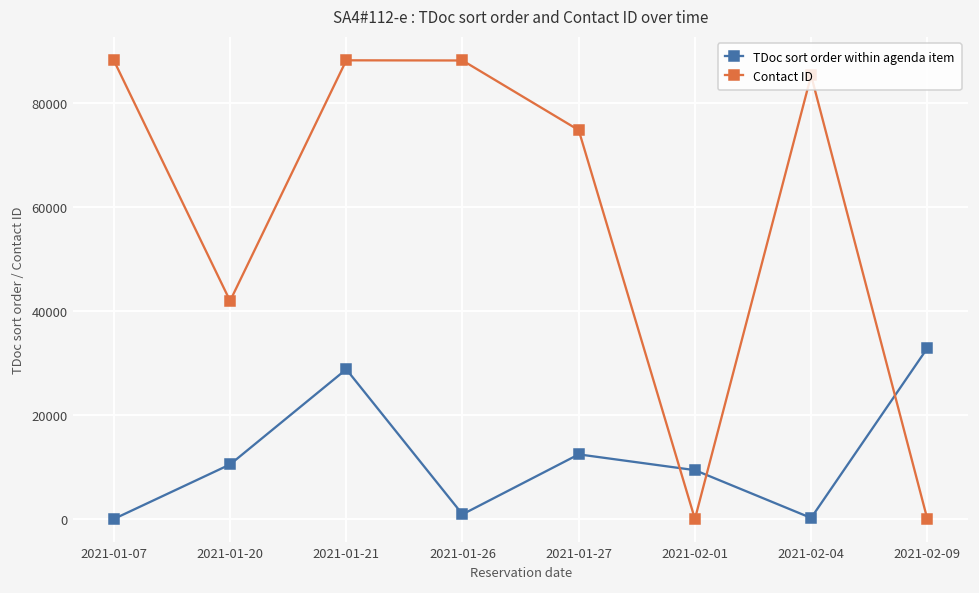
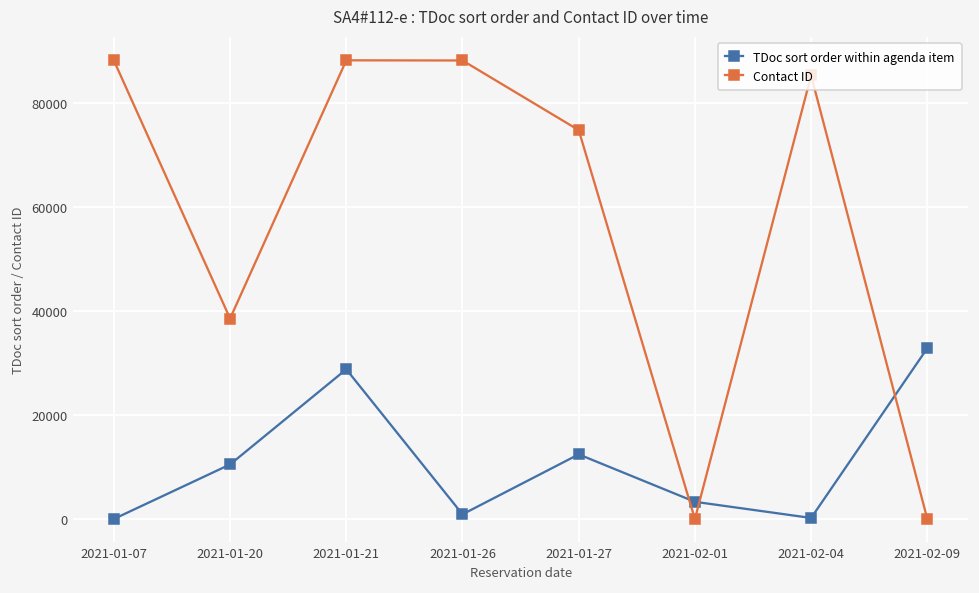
Contact ID, 2021-01-20: 42000 -> 39000
TDoc sort order within agenda item, 2021-02-01: 9000 -> 3000
